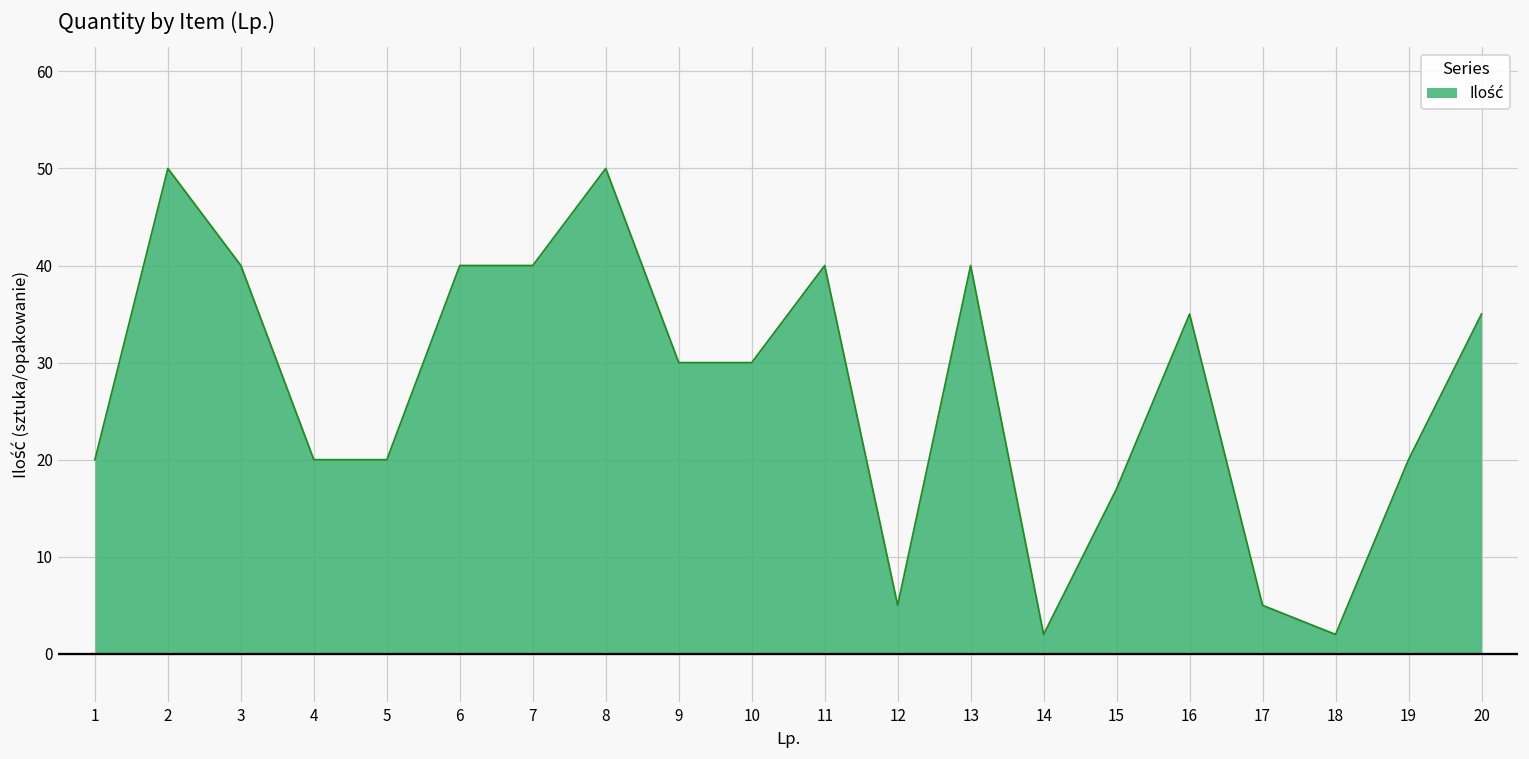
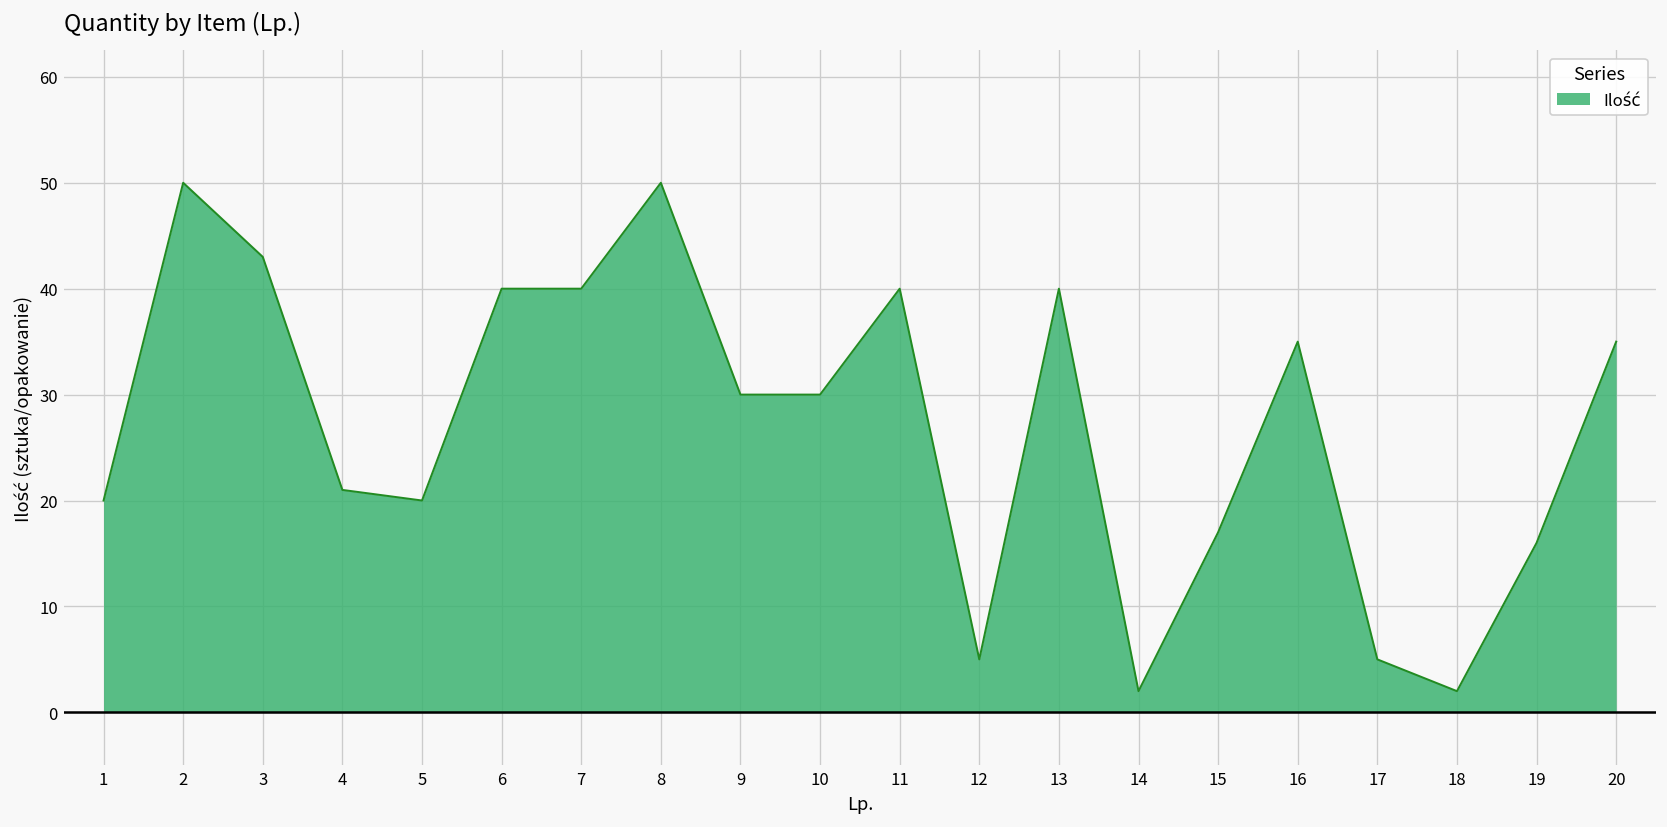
3: 40 -> 43
4: 20 -> 21
19: 20 -> 16
